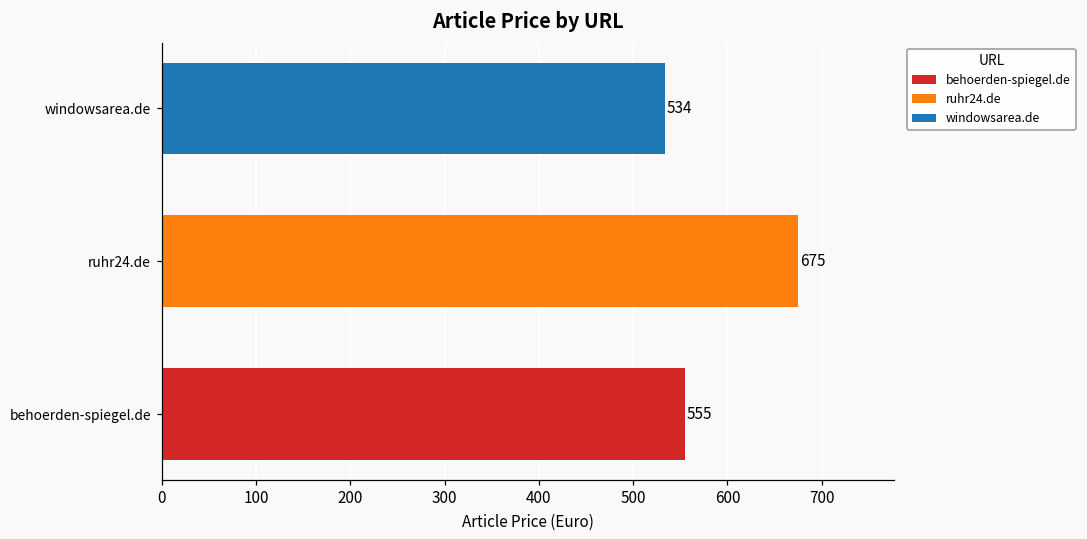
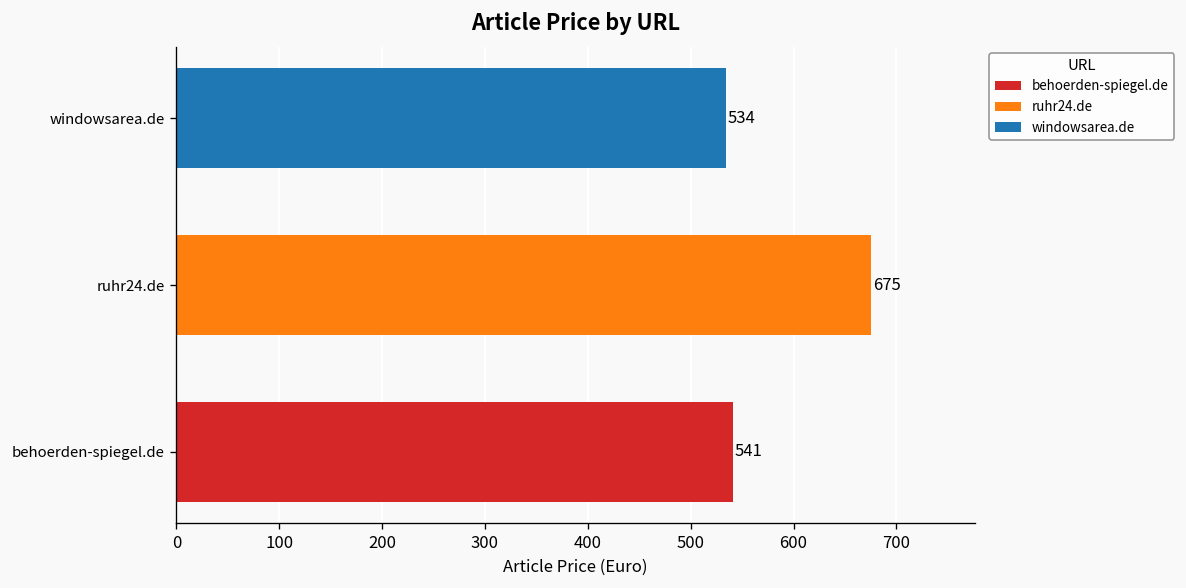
behoerden-spiegel.de: 555 -> 541
